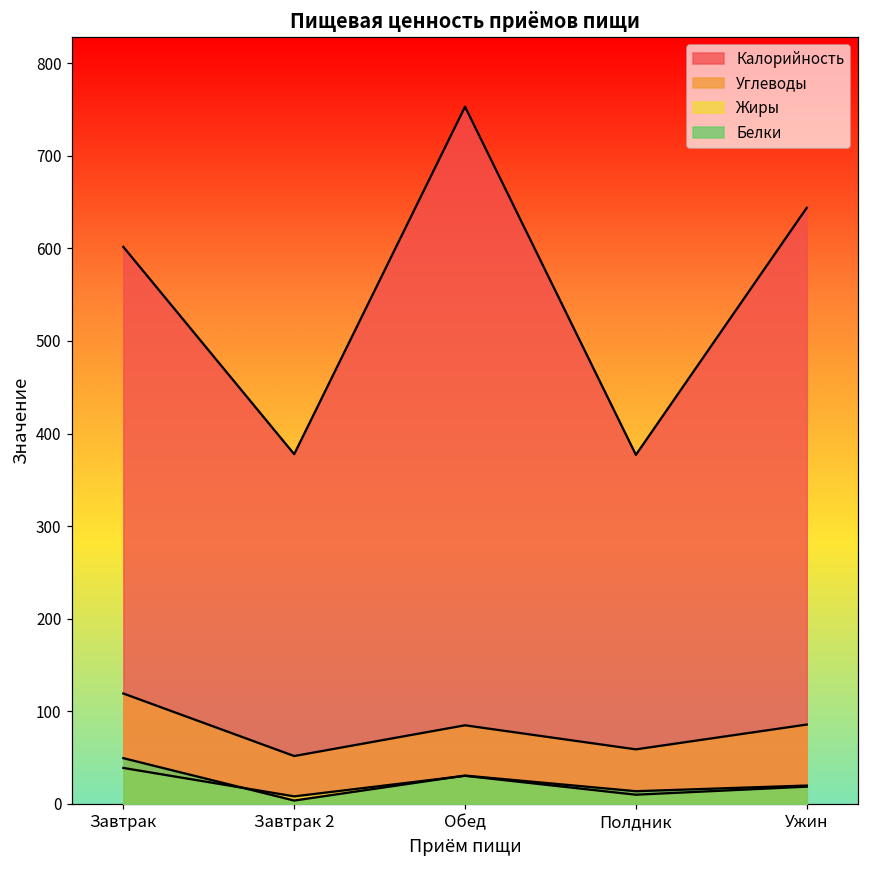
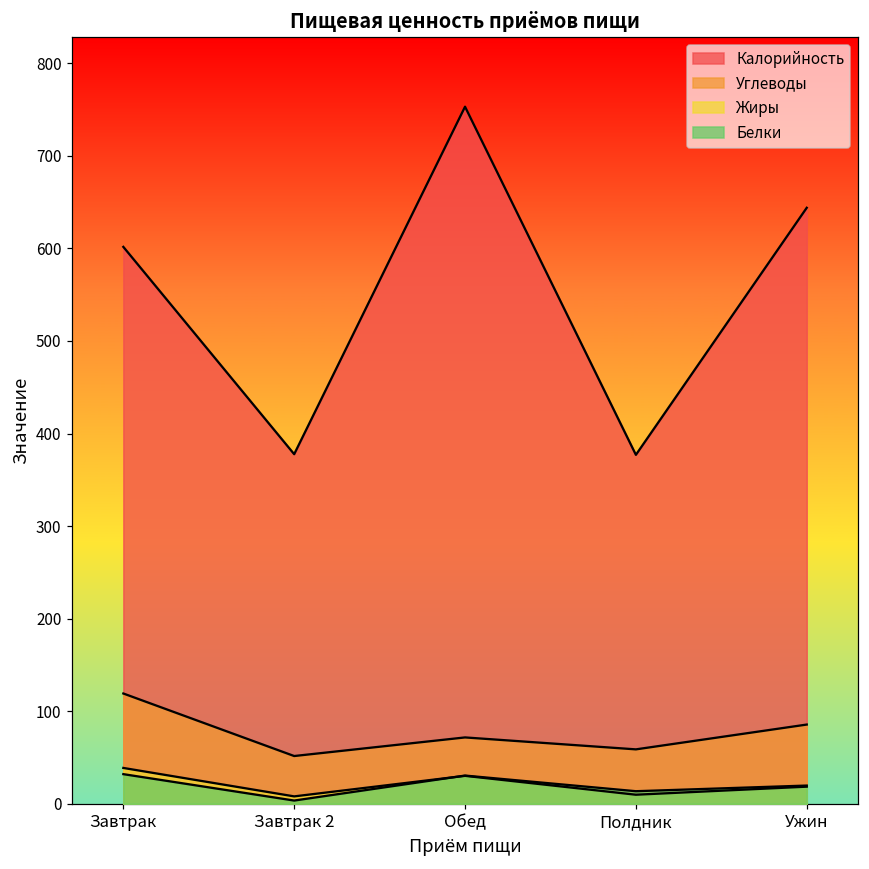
Белки, Завтрак: 50 -> 30
Углеводы, Обед: 80 -> 70
